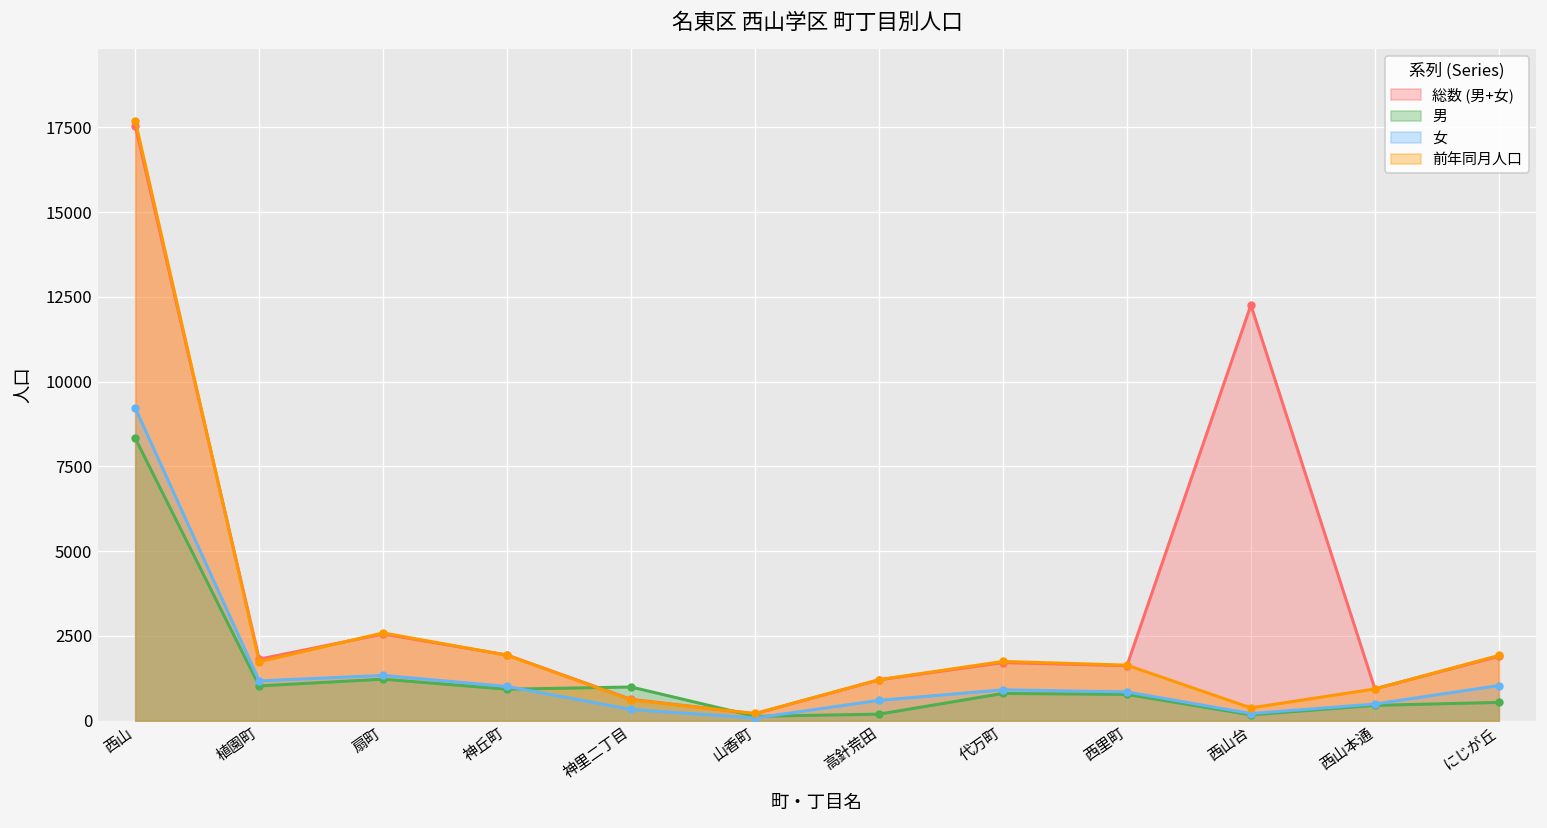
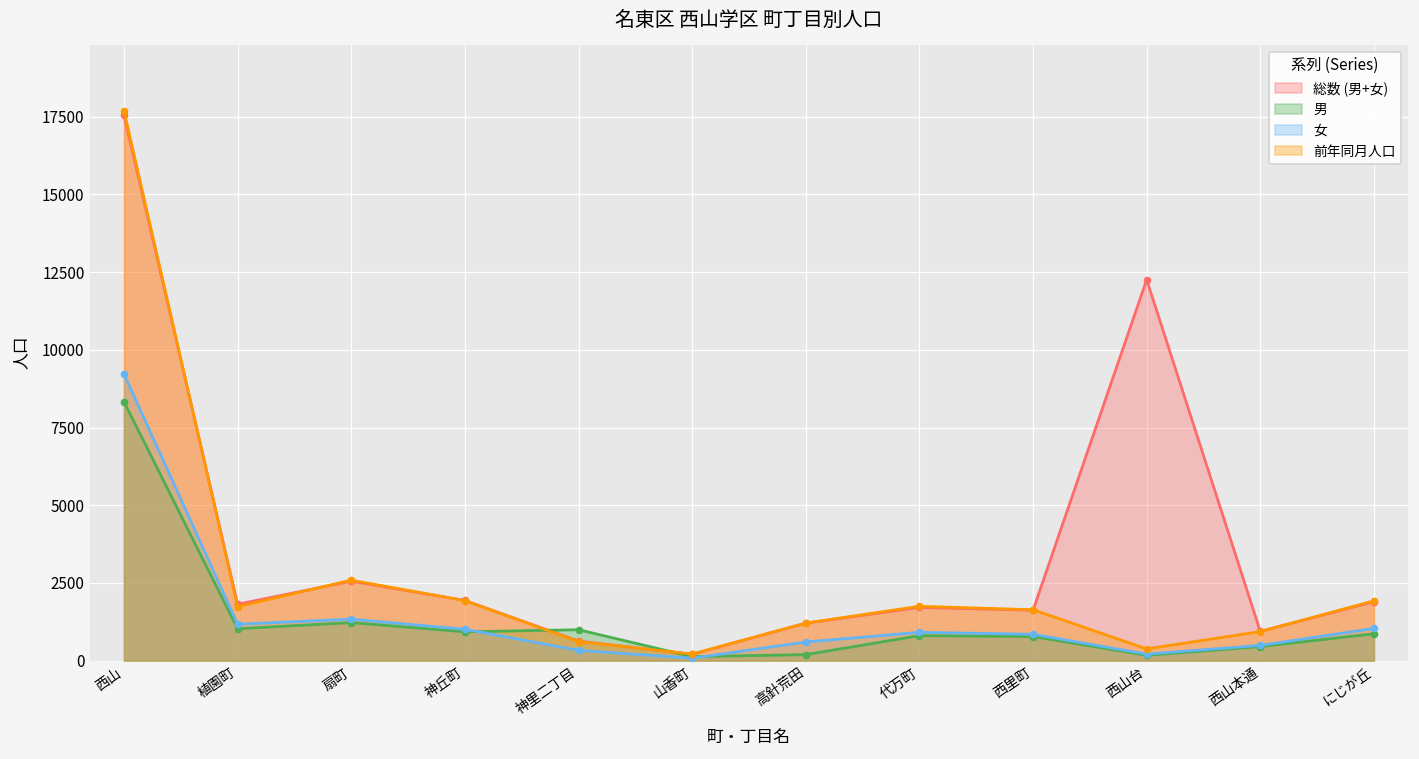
男, にじが丘: 500 -> 900
